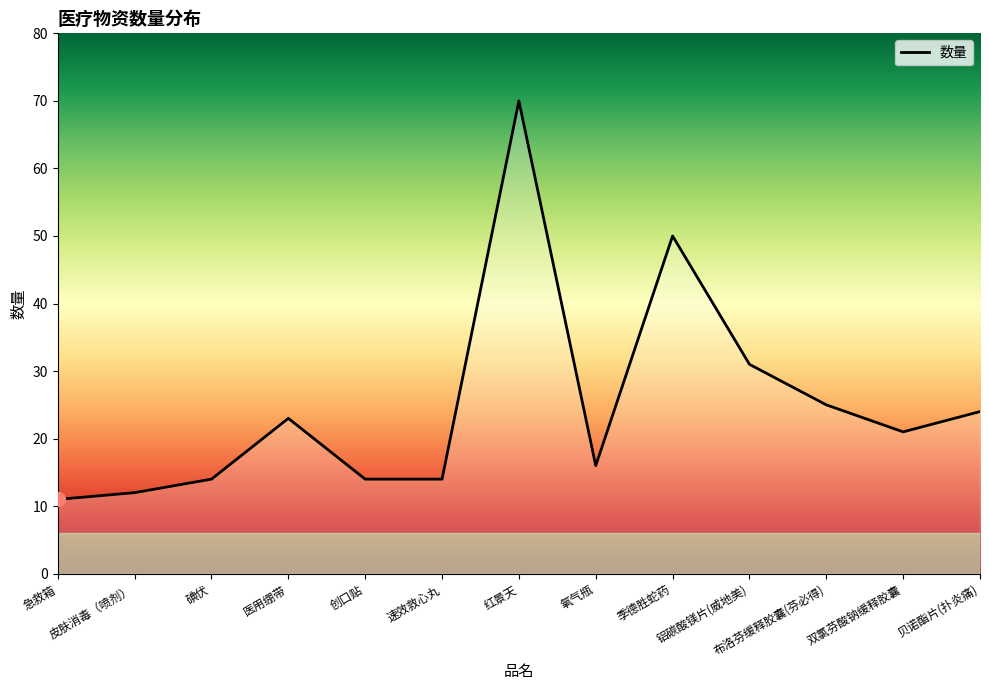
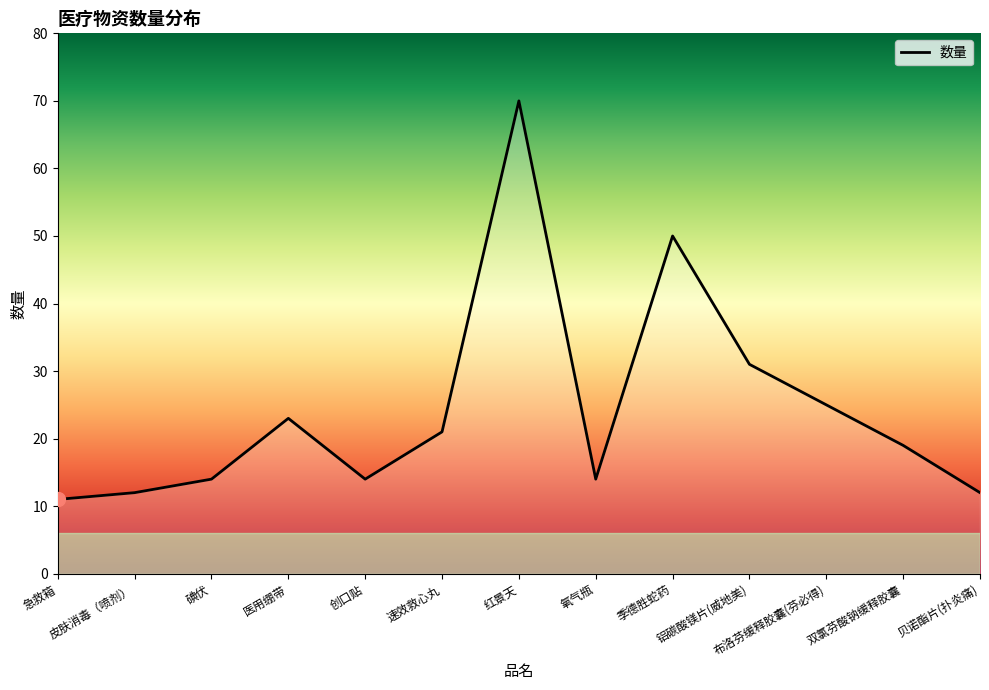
数量, 速效救心丸: 14 -> 21
数量, 氧气瓶: 16 -> 14
数量, 双氯芬酸钠缓释胶囊: 21 -> 19
数量, 贝诺酯片(扑炎痛): 24 -> 12
